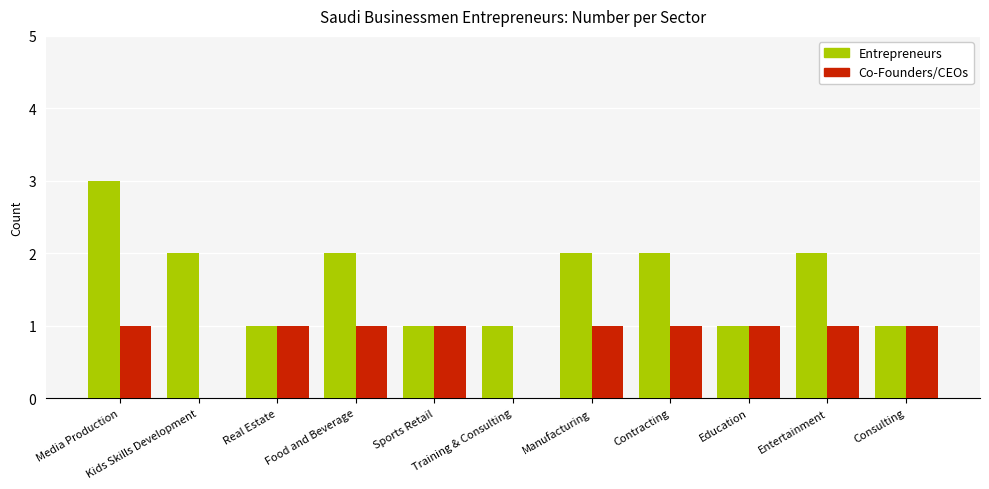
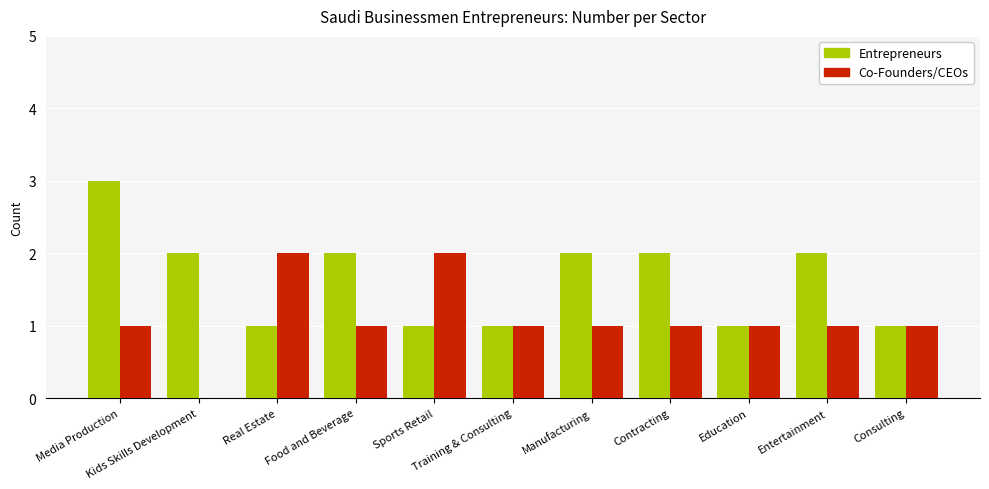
Co-Founders/CEOs, Real Estate: 1 -> 2
Co-Founders/CEOs, Sports Retail: 1 -> 2
Co-Founders/CEOs, Training & Consulting: 0 -> 1
